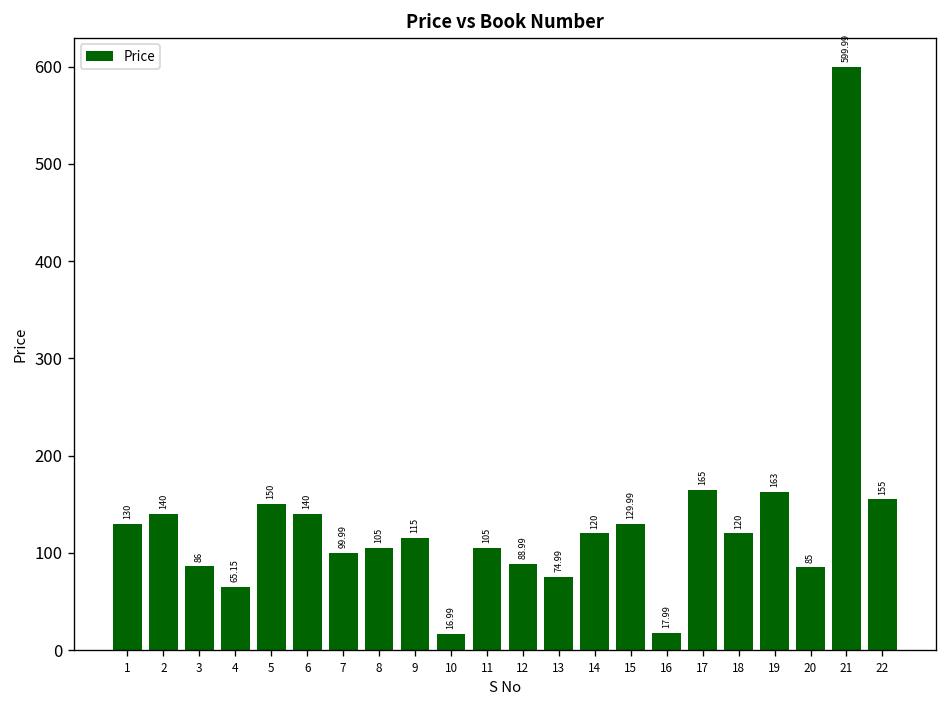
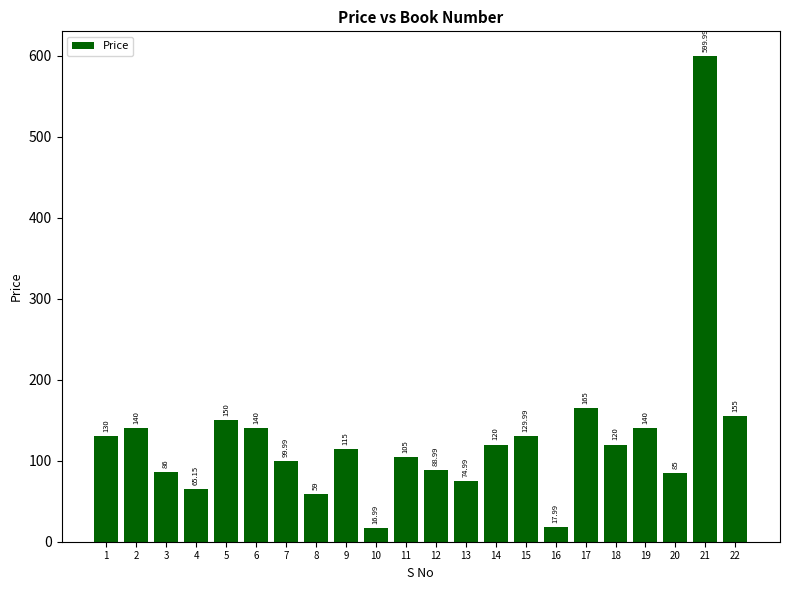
8: 105 -> 59
19: 163 -> 140
